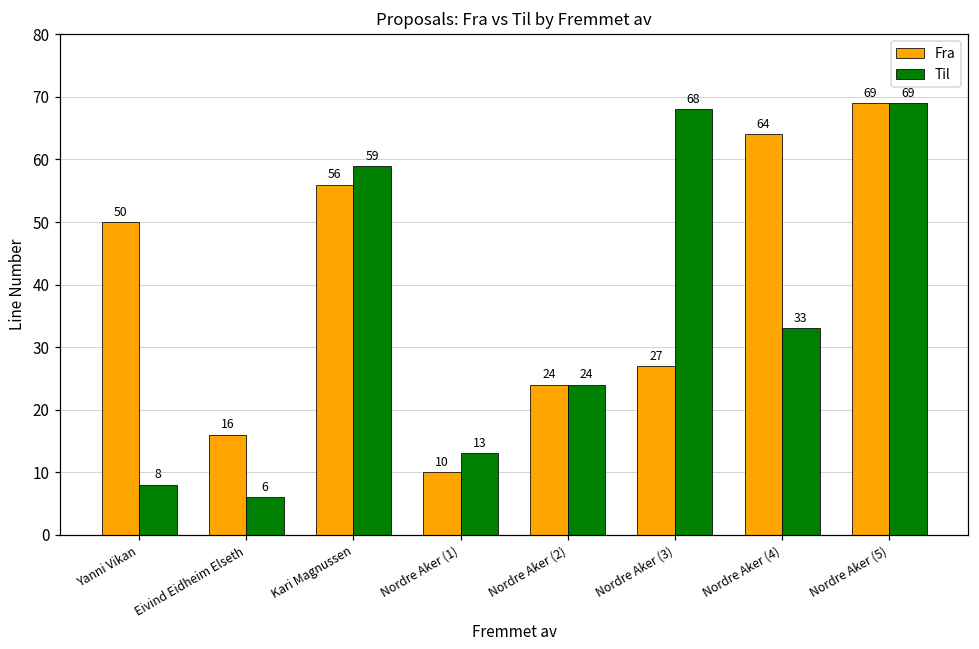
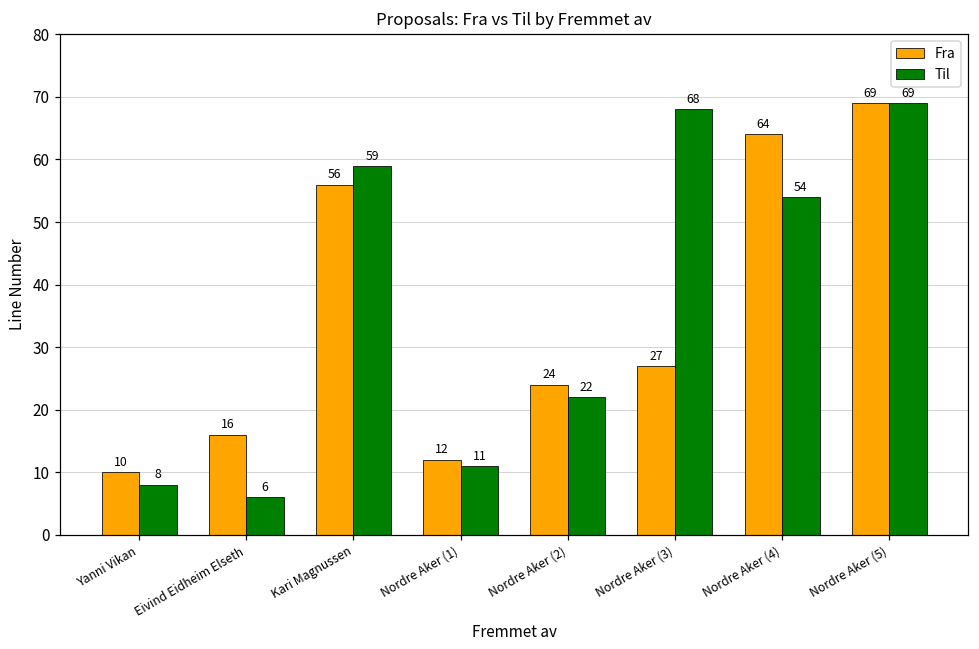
Fra, Yanni Vikan: 50 -> 10
Fra, Nordre Aker (1): 10 -> 12
Til, Nordre Aker (1): 13 -> 11
Til, Nordre Aker (2): 24 -> 22
Til, Nordre Aker (4): 33 -> 54
